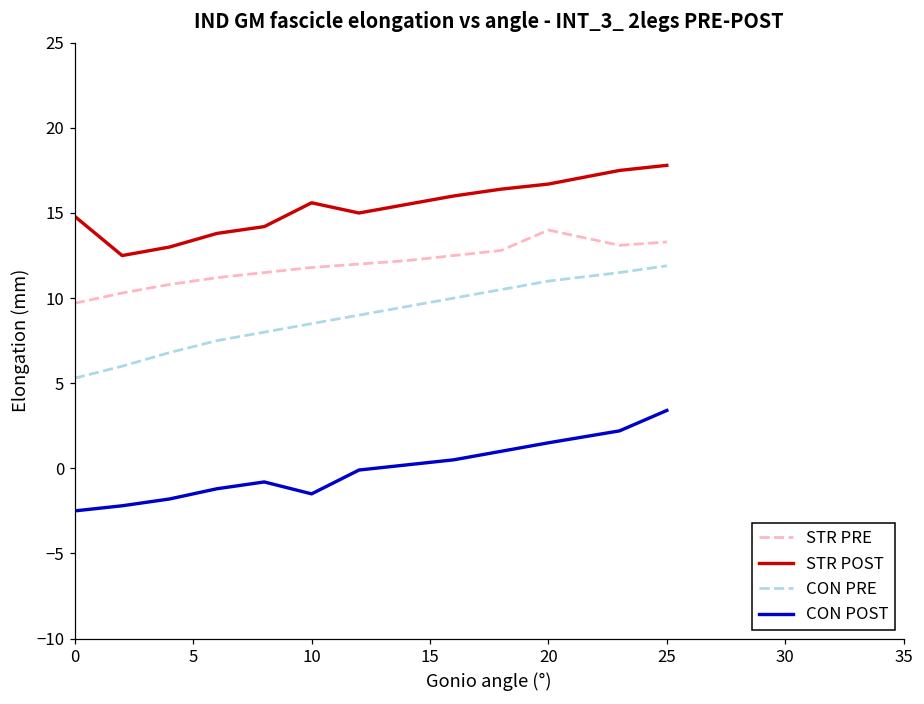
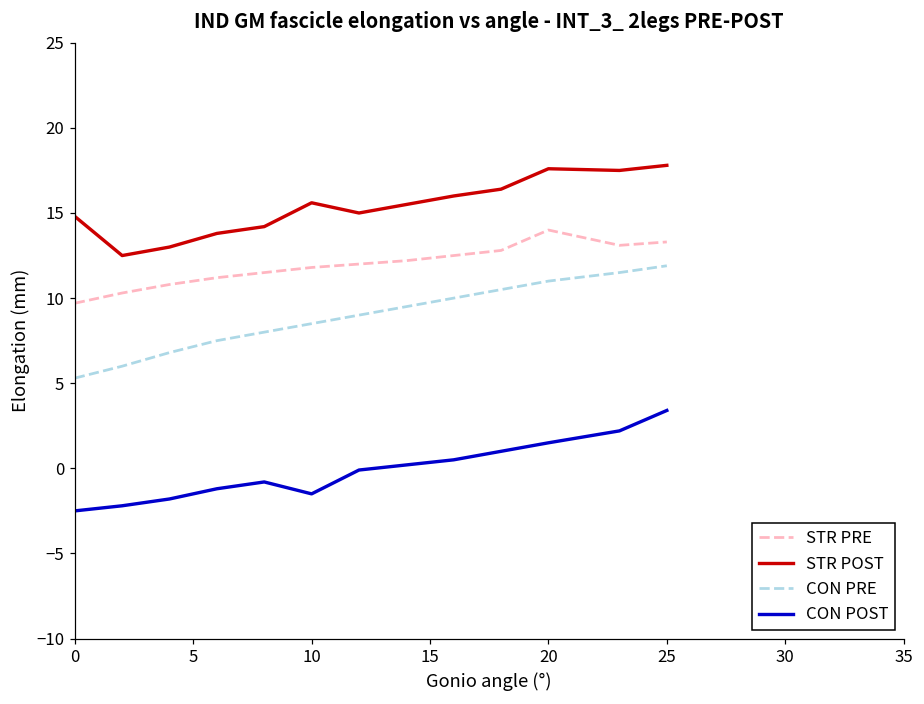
STR POST, 20: 16.7 -> 17.6
